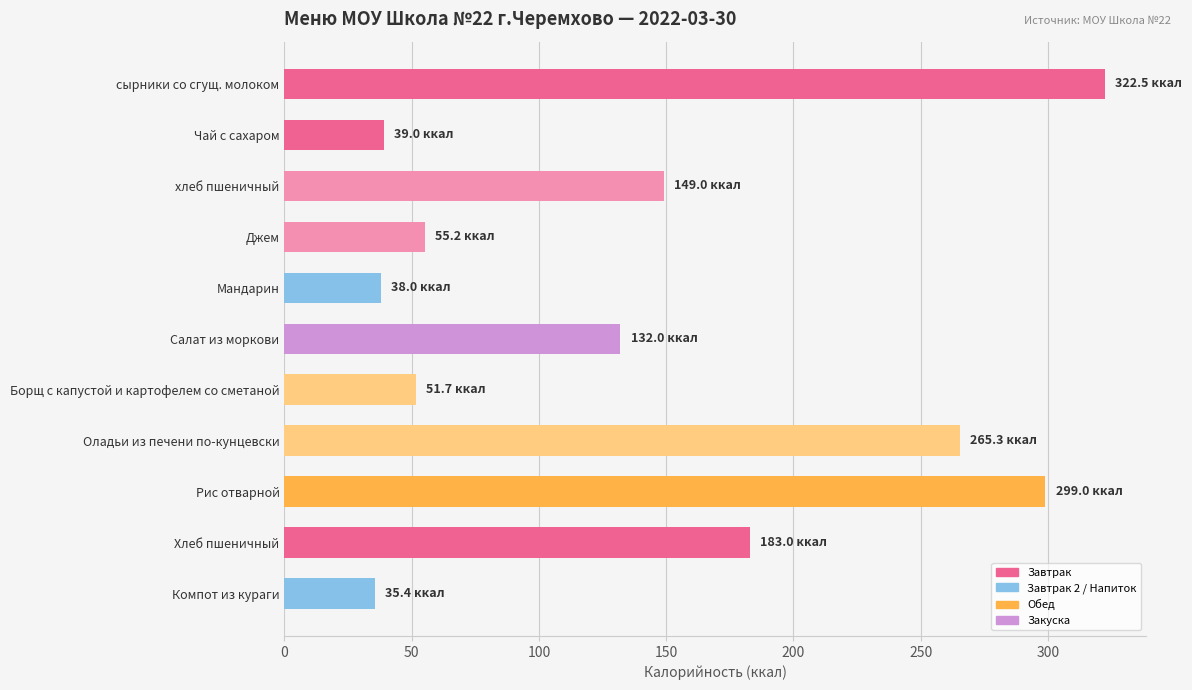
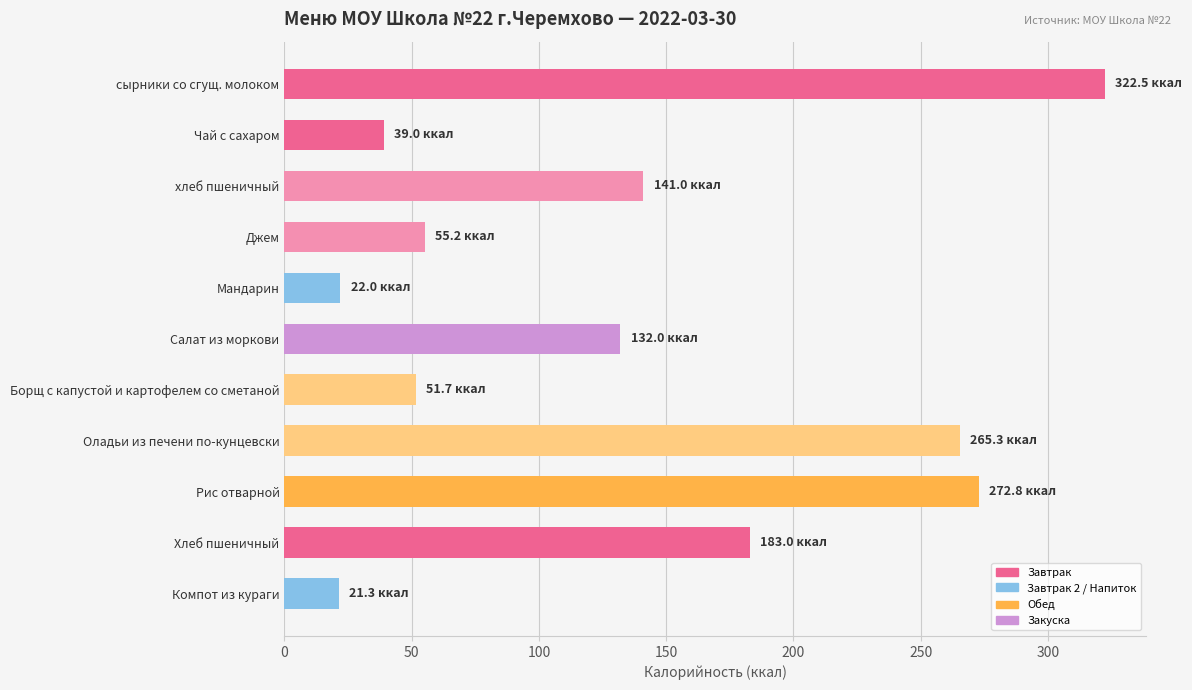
хлеб пшеничный: 149.0 -> 141.0
Мандарин: 38.0 -> 22.0
Рис отварной: 299.0 -> 272.8
Компот из кураги: 35.4 -> 21.3
